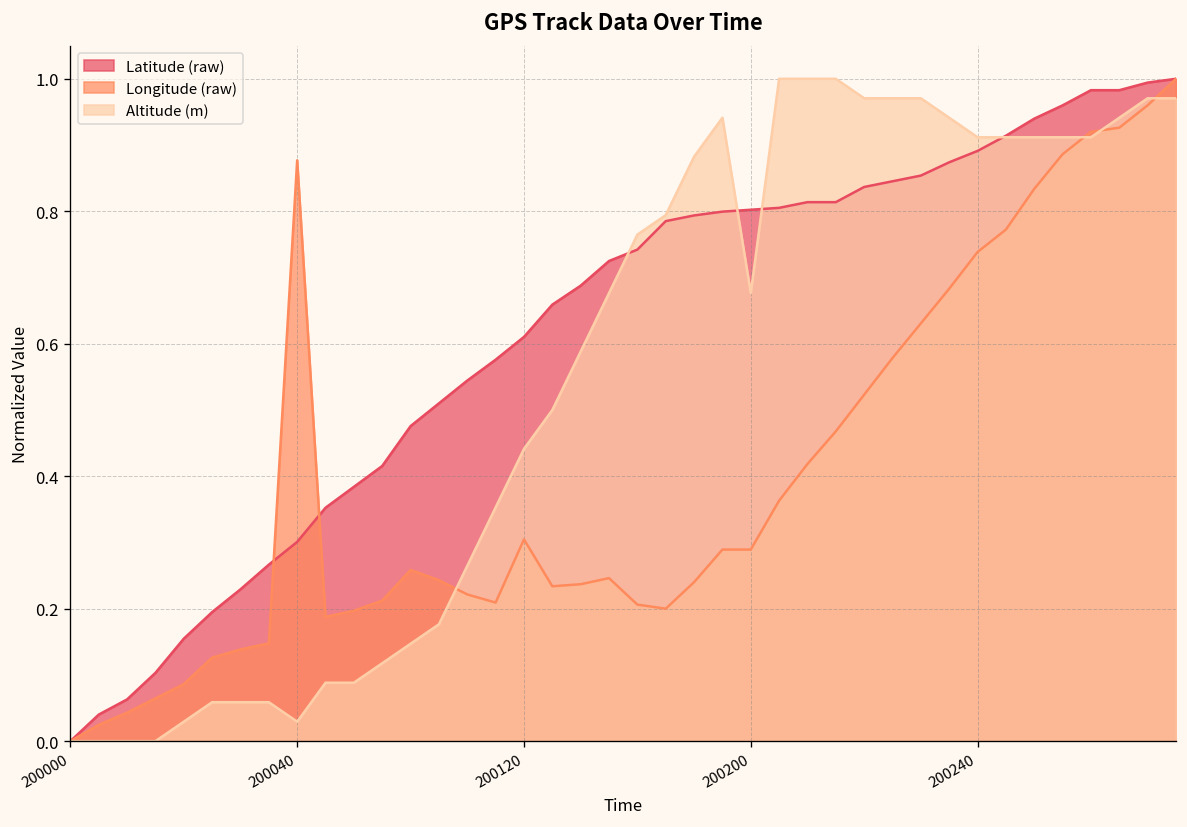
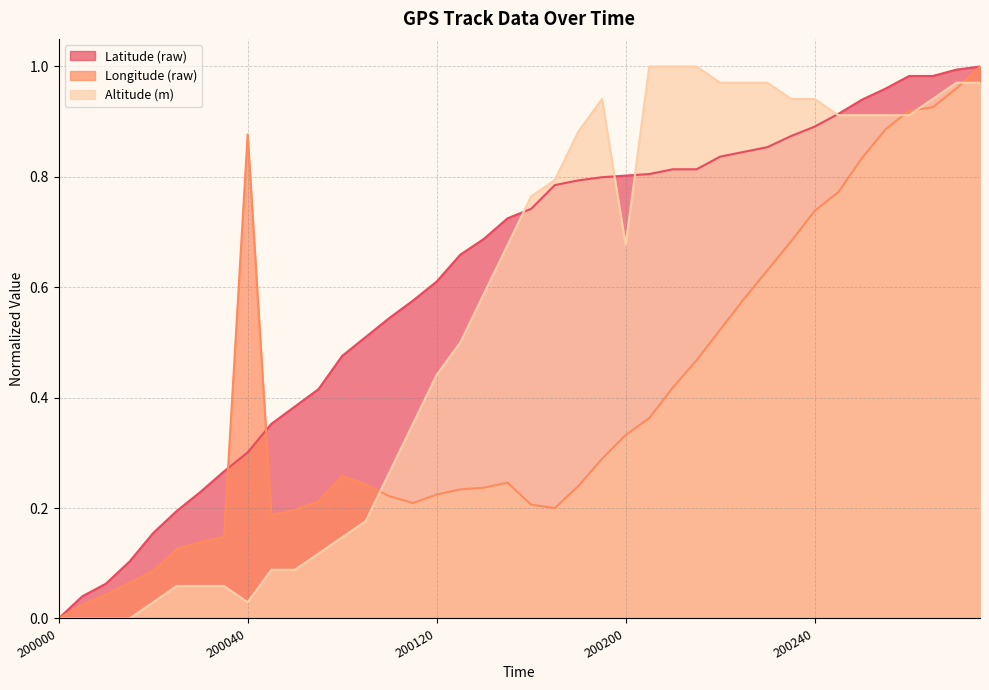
Longitude (raw), 200120: 0.30 -> 0.22
Longitude (raw), 200200: 0.29 -> 0.33
Altitude (m), 200240: 0.91 -> 0.94
